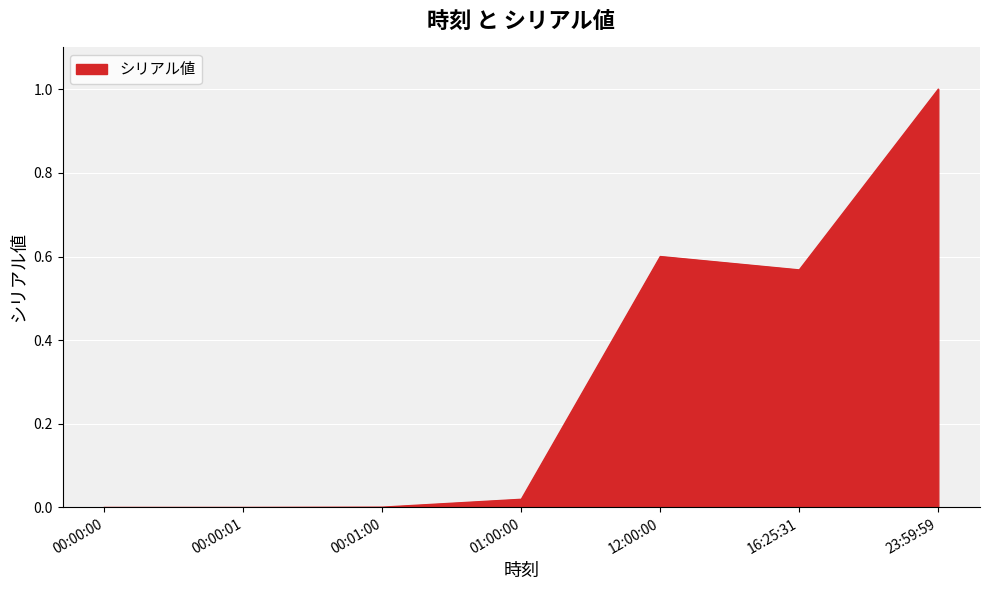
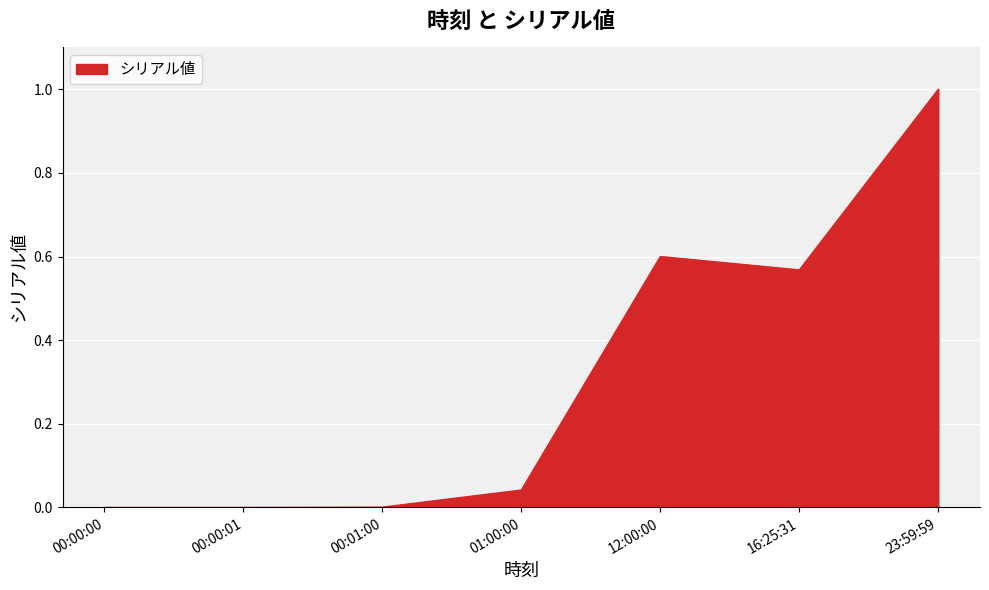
01:00:00: 0.02 -> 0.04
